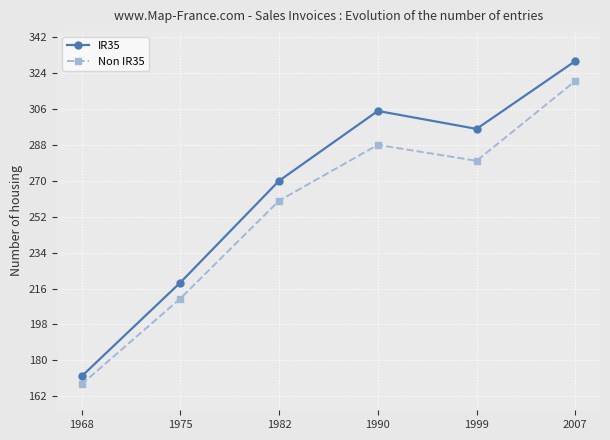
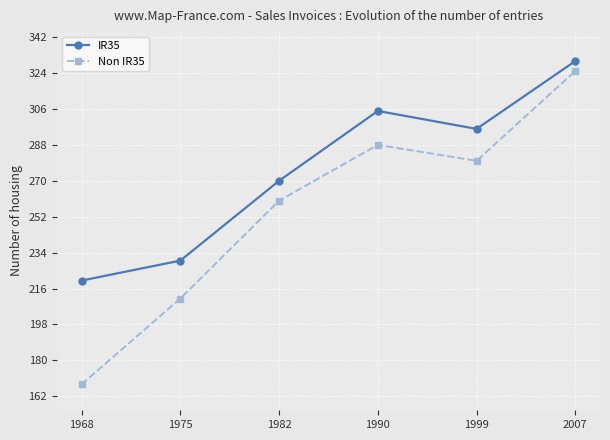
IR35, 1968: 172 -> 220
IR35, 1975: 219 -> 230
Non IR35, 2007: 320 -> 325
